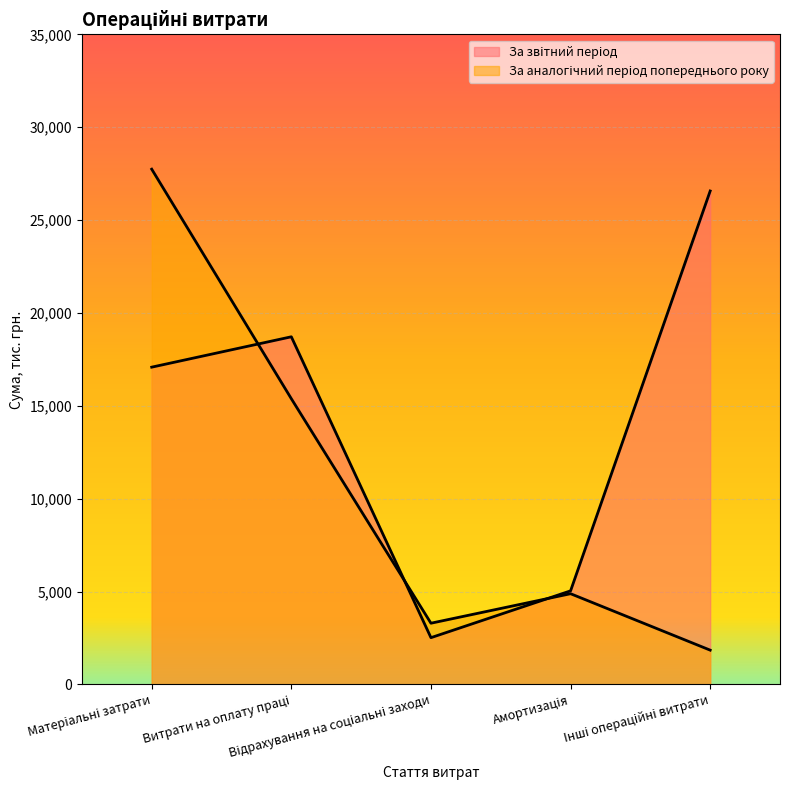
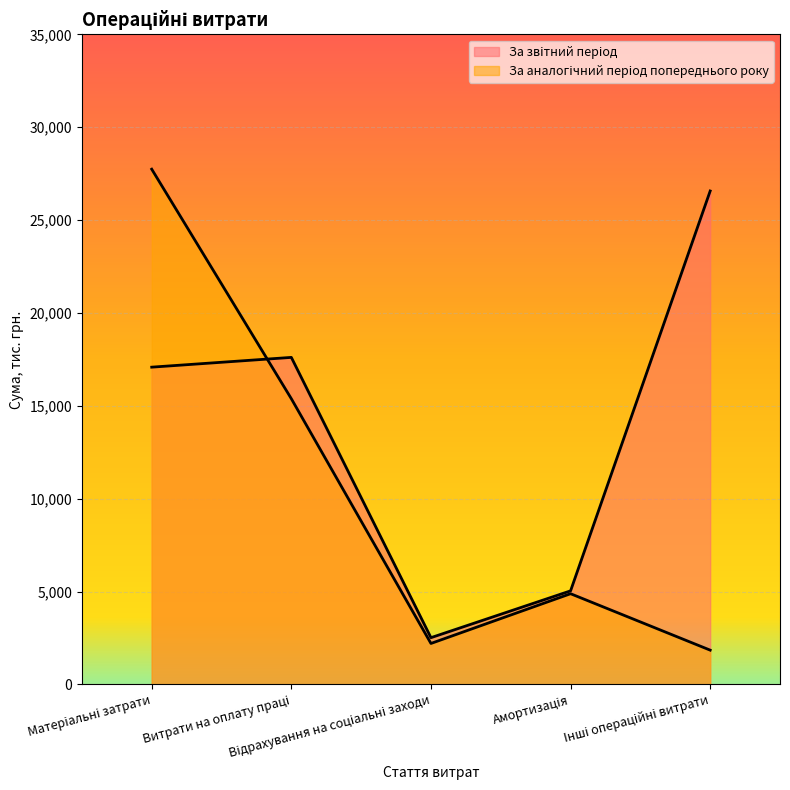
За звітний період, Витрати на оплату праці: 18,700 -> 17,600
За аналогічний період попереднього року, Відрахування на соціальні заходи: 3,300 -> 2,200
